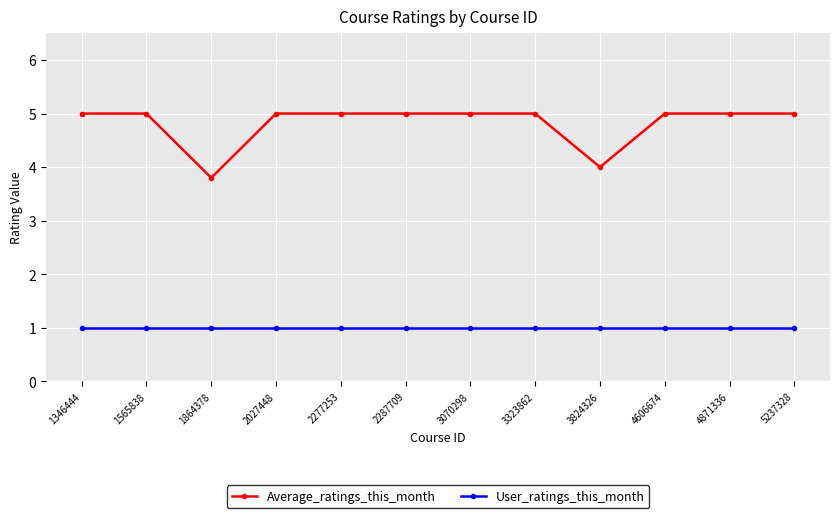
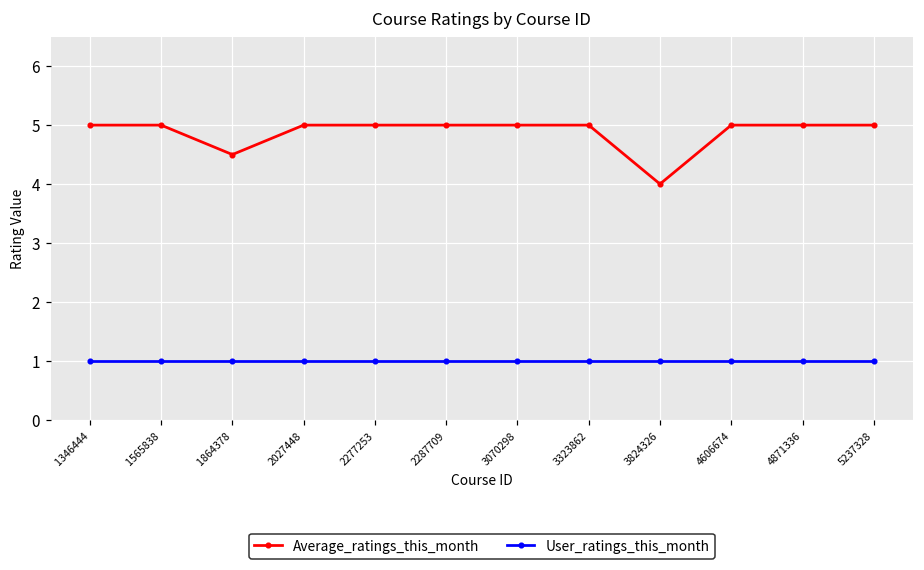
Average_ratings_this_month, 1864378: 3.8 -> 4.5
